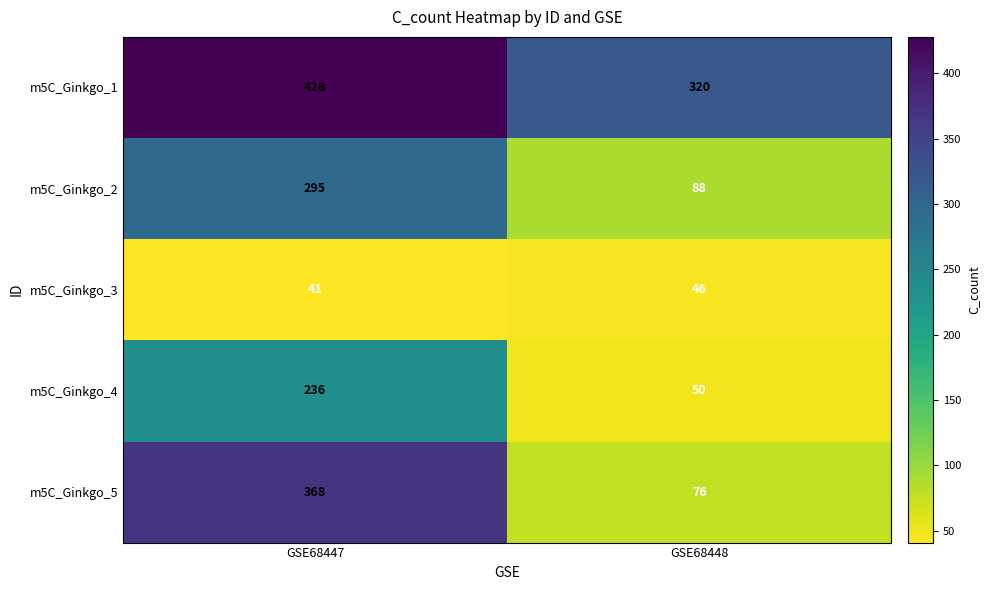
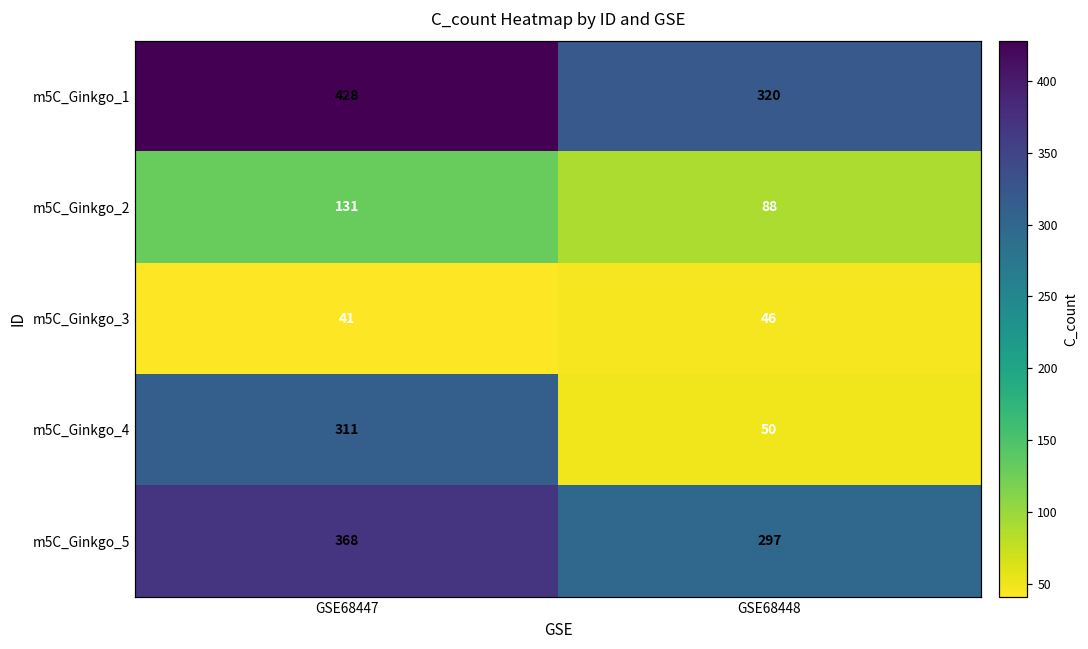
m5C_Ginkgo_2, GSE68447: 295 -> 131
m5C_Ginkgo_4, GSE68447: 236 -> 311
m5C_Ginkgo_5, GSE68448: 76 -> 297
